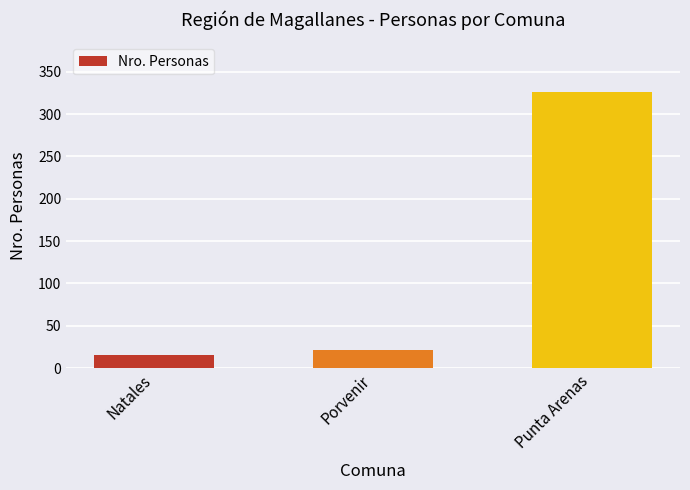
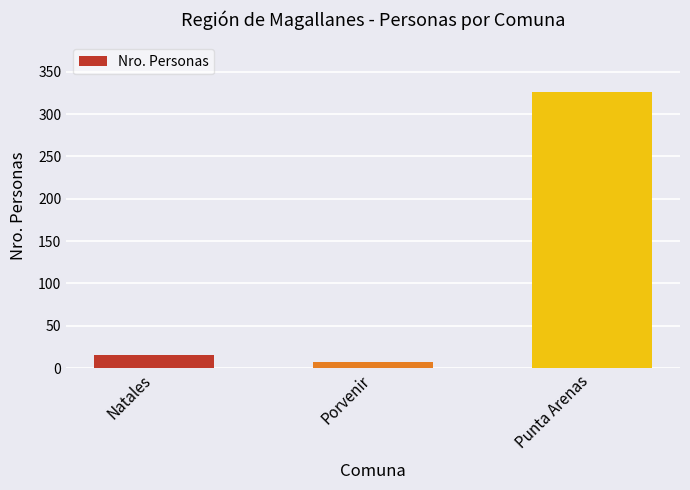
Porvenir: 20 -> 10
